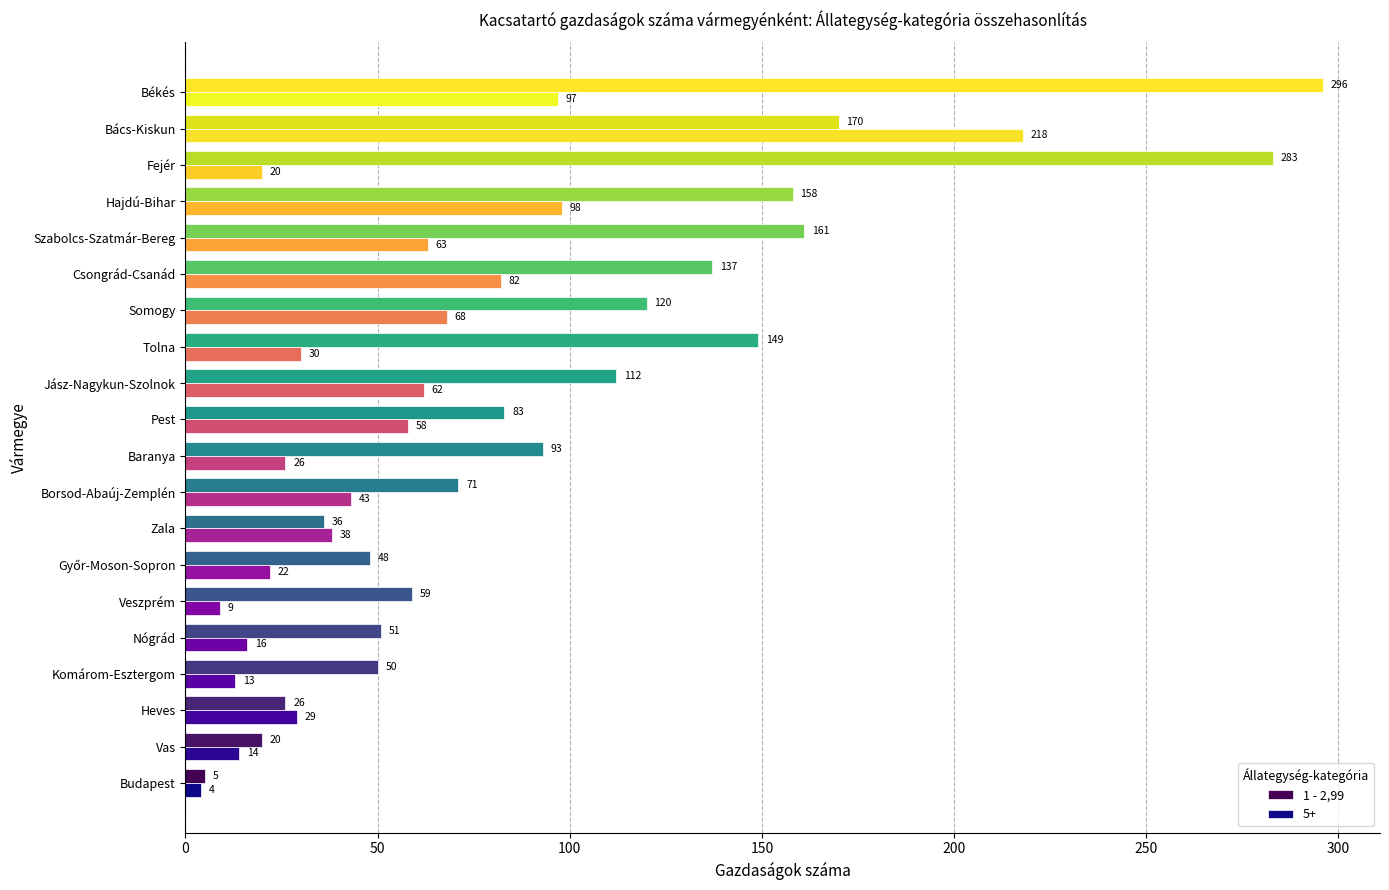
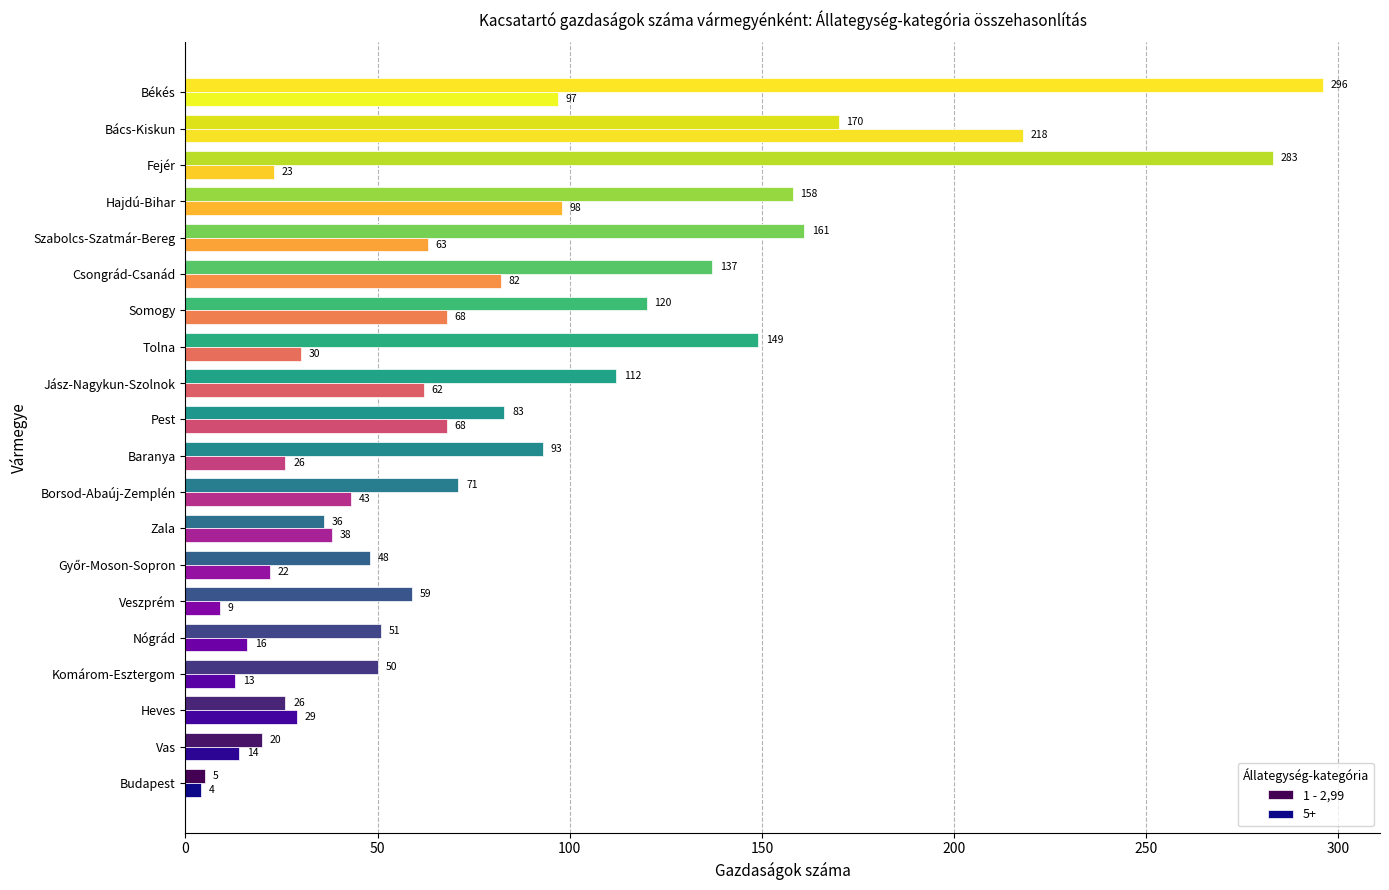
5+, Fejér: 20 -> 23
5+, Pest: 58 -> 68
